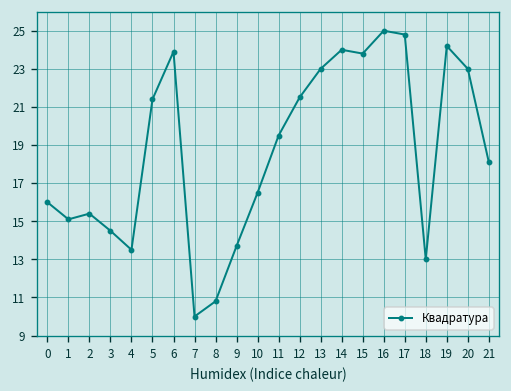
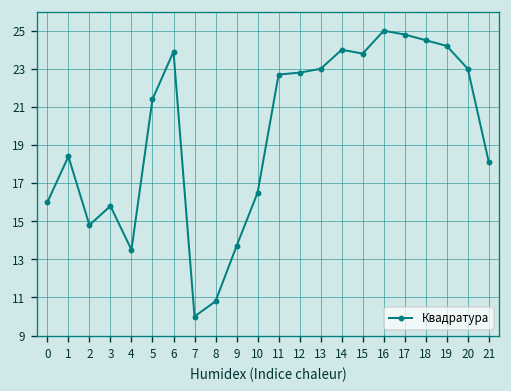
1: 15.1 -> 18.4
2: 15.4 -> 14.8
3: 14.5 -> 15.8
11: 19.5 -> 22.7
12: 21.5 -> 22.8
18: 13.0 -> 24.5
